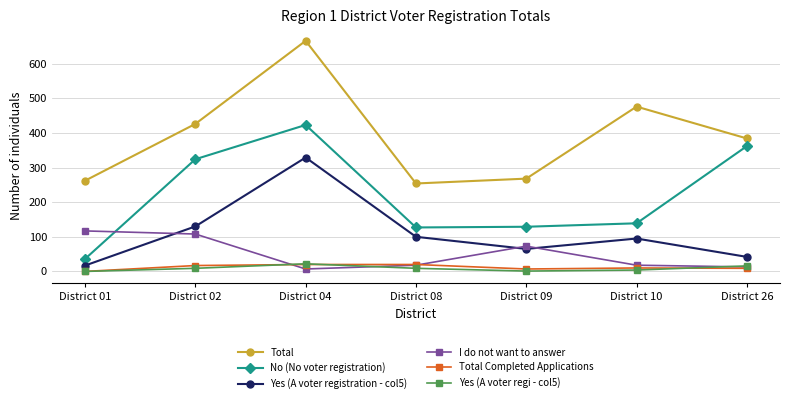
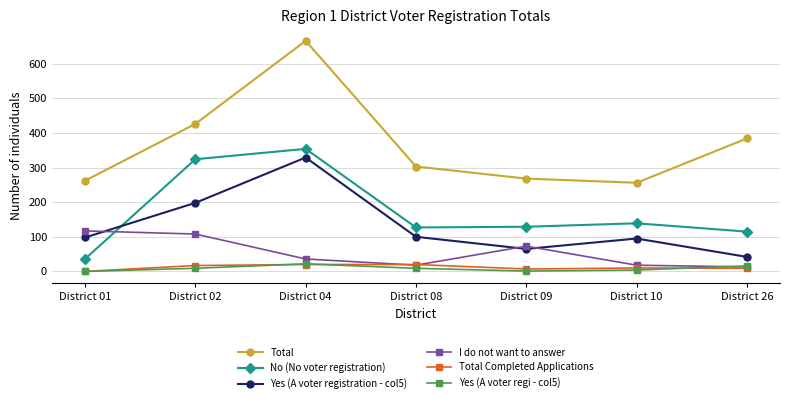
Yes (A voter registration - col5), District 01: 20 -> 100
Yes (A voter registration - col5), District 02: 130 -> 200
No (No voter registration), District 04: 420 -> 350
I do not want to answer, District 04: 10 -> 40
Total, District 08: 250 -> 300
Total, District 10: 480 -> 260
No (No voter registration), District 26: 360 -> 120
